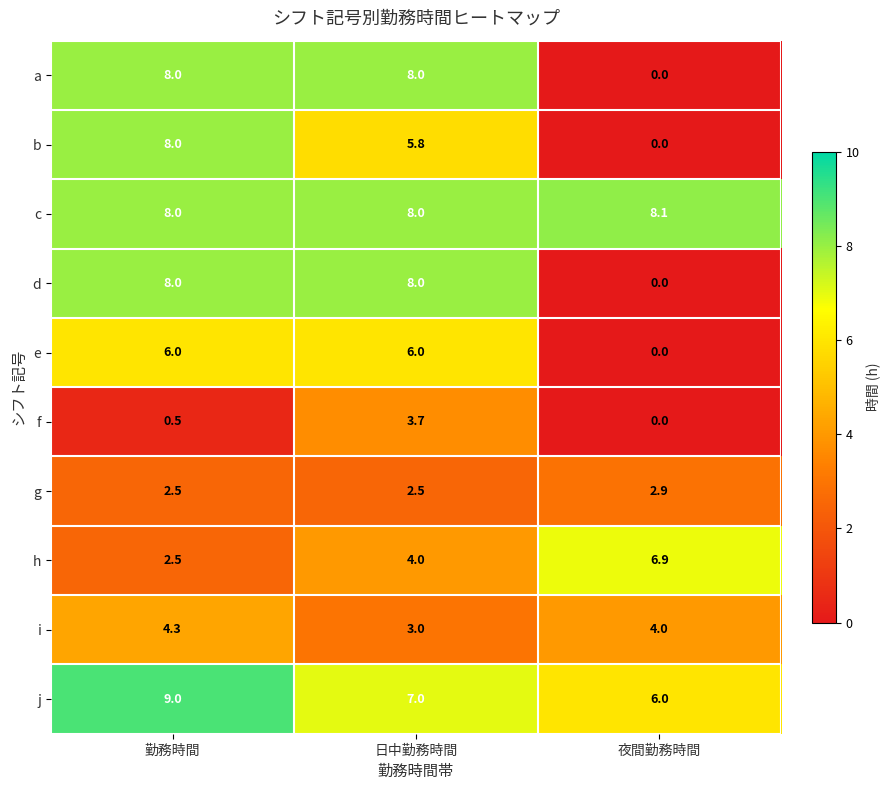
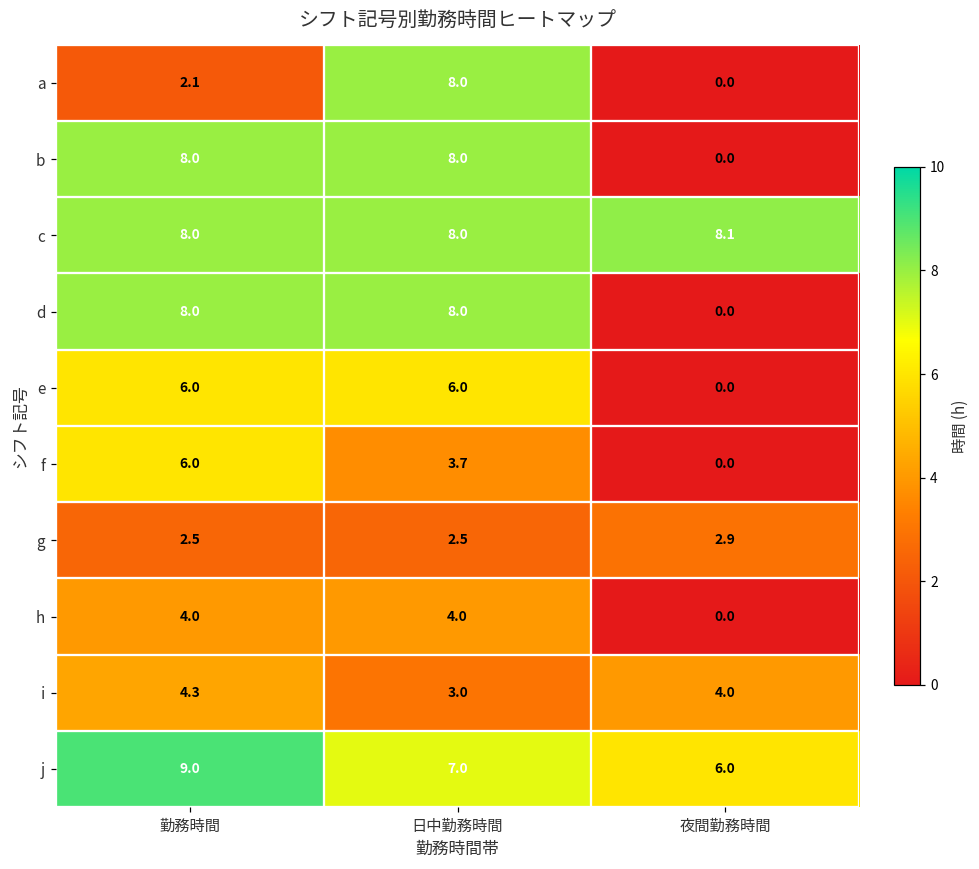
a, 勤務時間: 8.0 -> 2.1
b, 日中勤務時間: 5.8 -> 8.0
f, 勤務時間: 0.5 -> 6.0
h, 勤務時間: 2.5 -> 4.0
h, 夜間勤務時間: 6.9 -> 0.0
